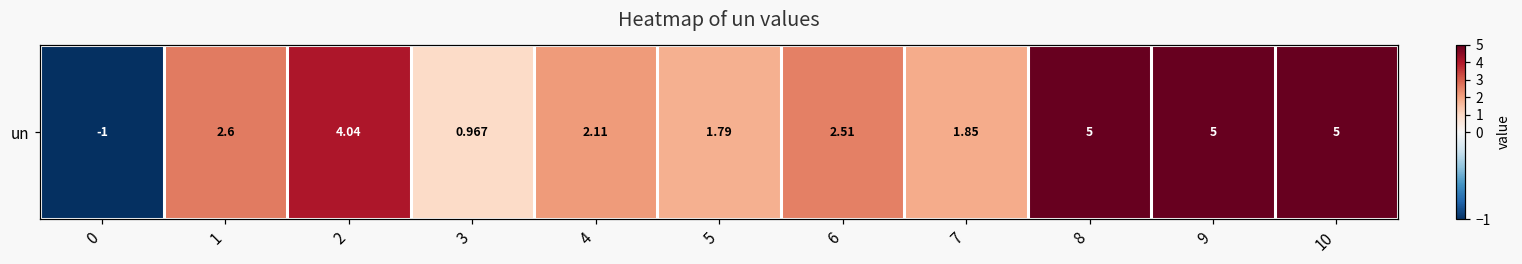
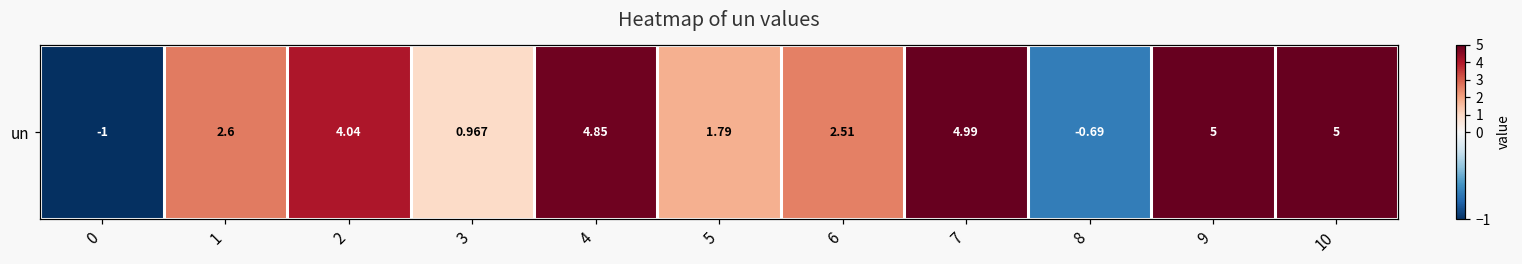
un, 4: 2.11 -> 4.85
un, 7: 1.85 -> 4.99
un, 8: 5 -> -0.69
